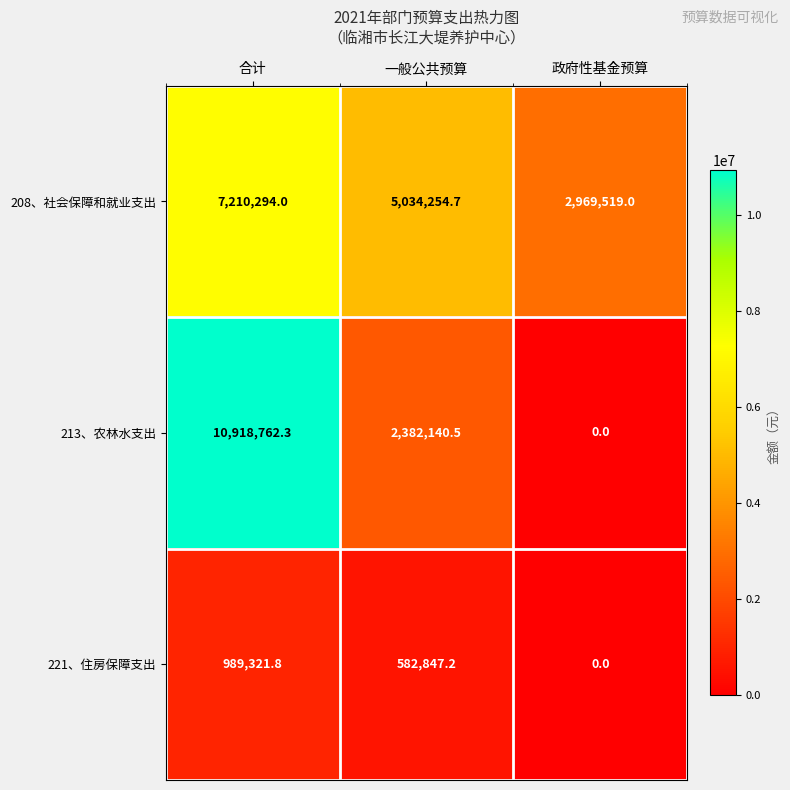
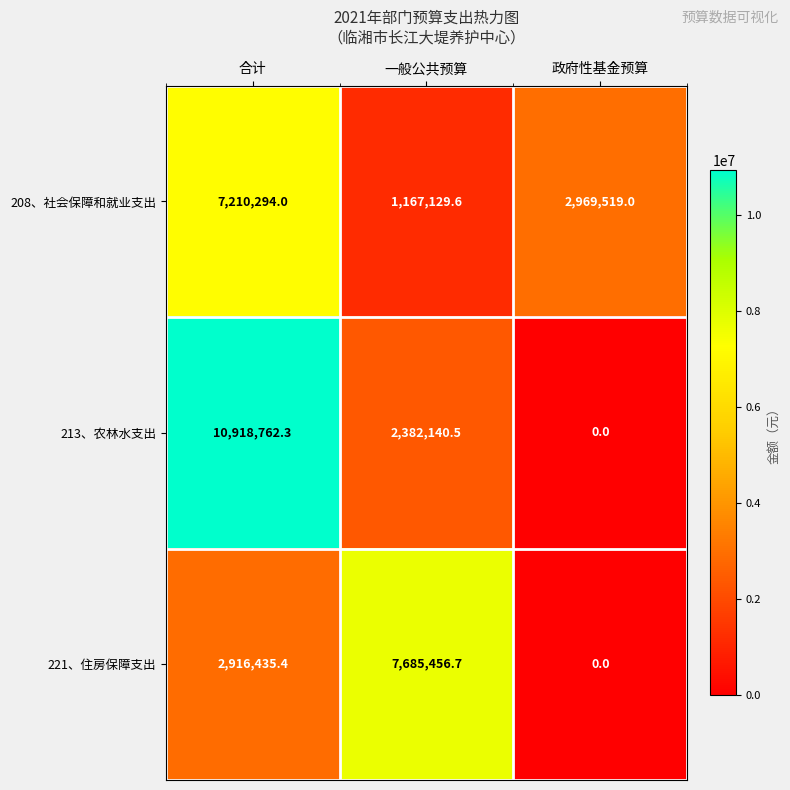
208、社会保障和就业支出, 一般公共预算: 5,034,254.7 -> 1,167,129.6
221、住房保障支出, 合计: 989,321.8 -> 2,916,435.4
221、住房保障支出, 一般公共预算: 582,847.2 -> 7,685,456.7
